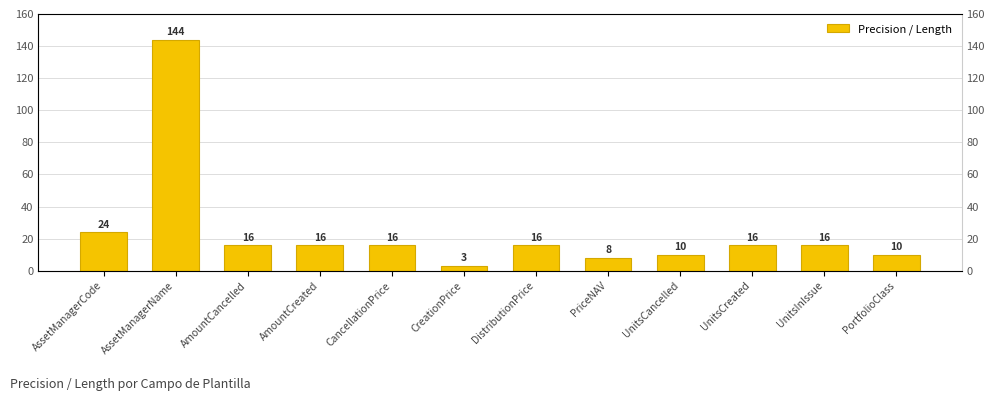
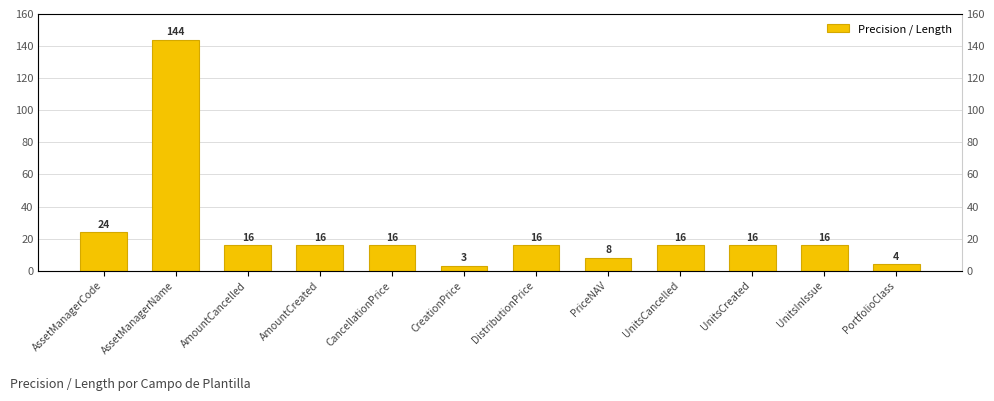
UnitsCancelled: 10 -> 16
PortfolioClass: 10 -> 4
